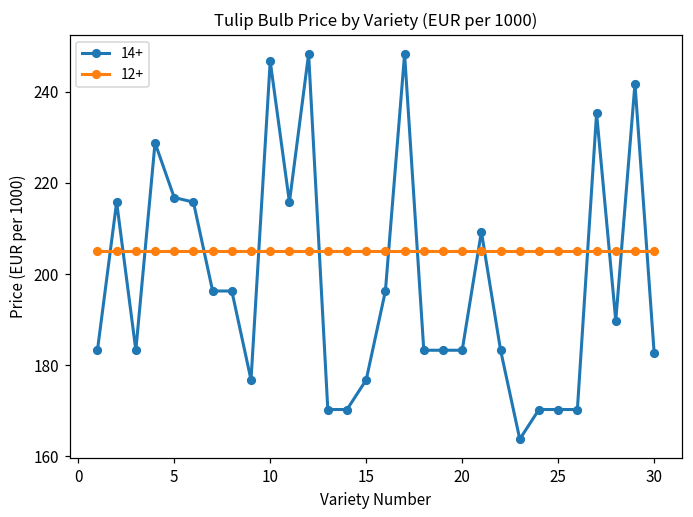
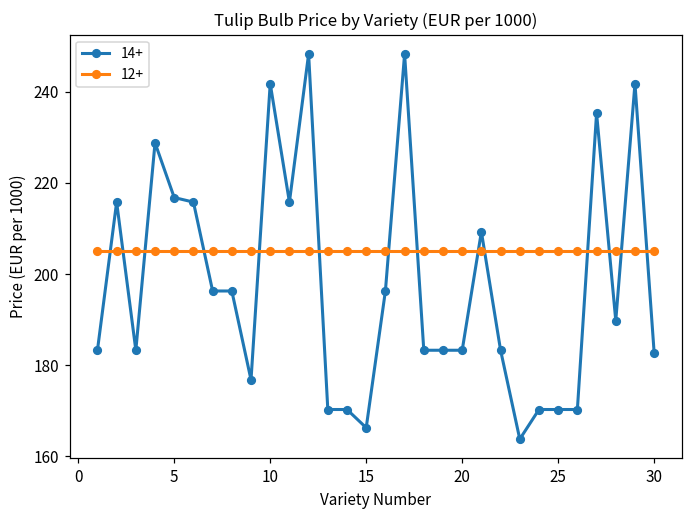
14+, 10: 247 -> 242
14+, 15: 177 -> 166
